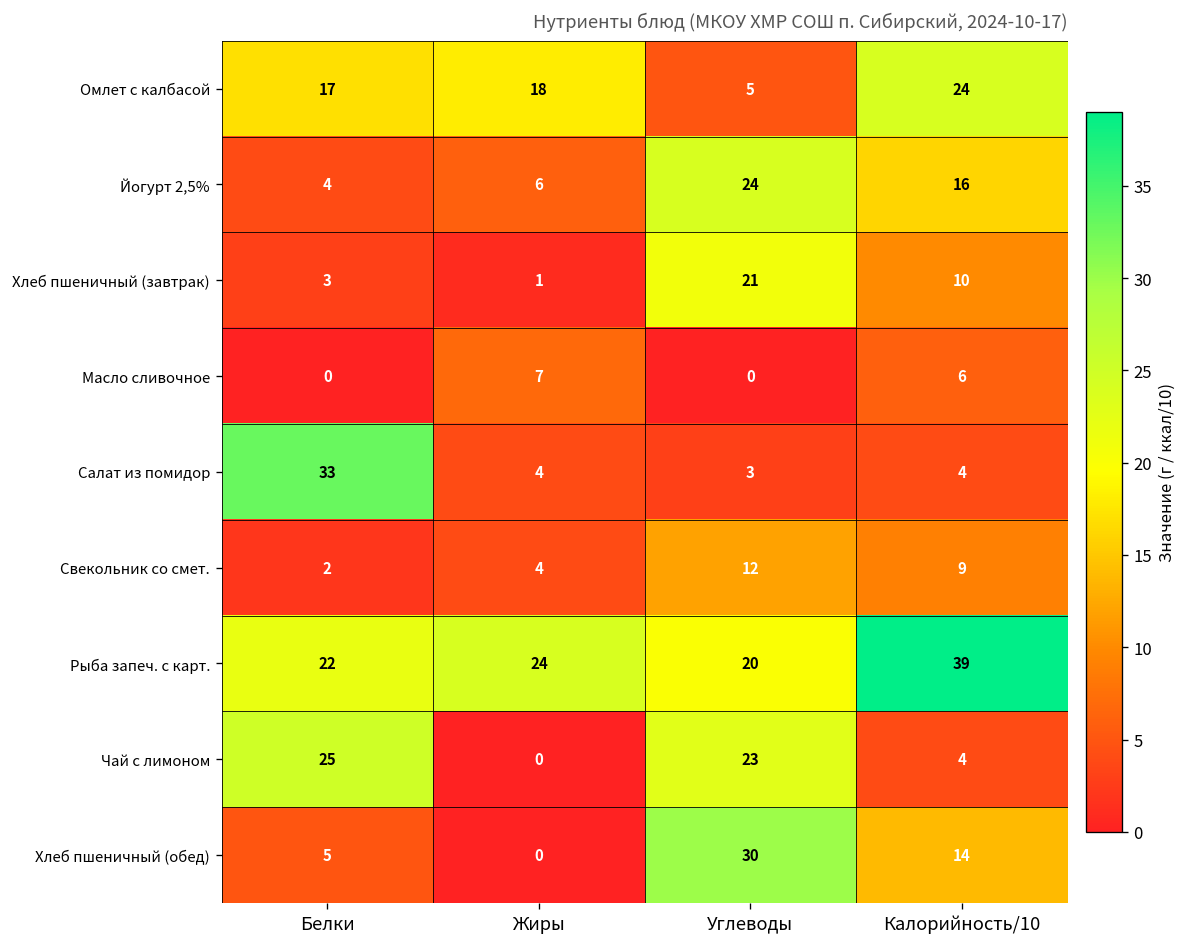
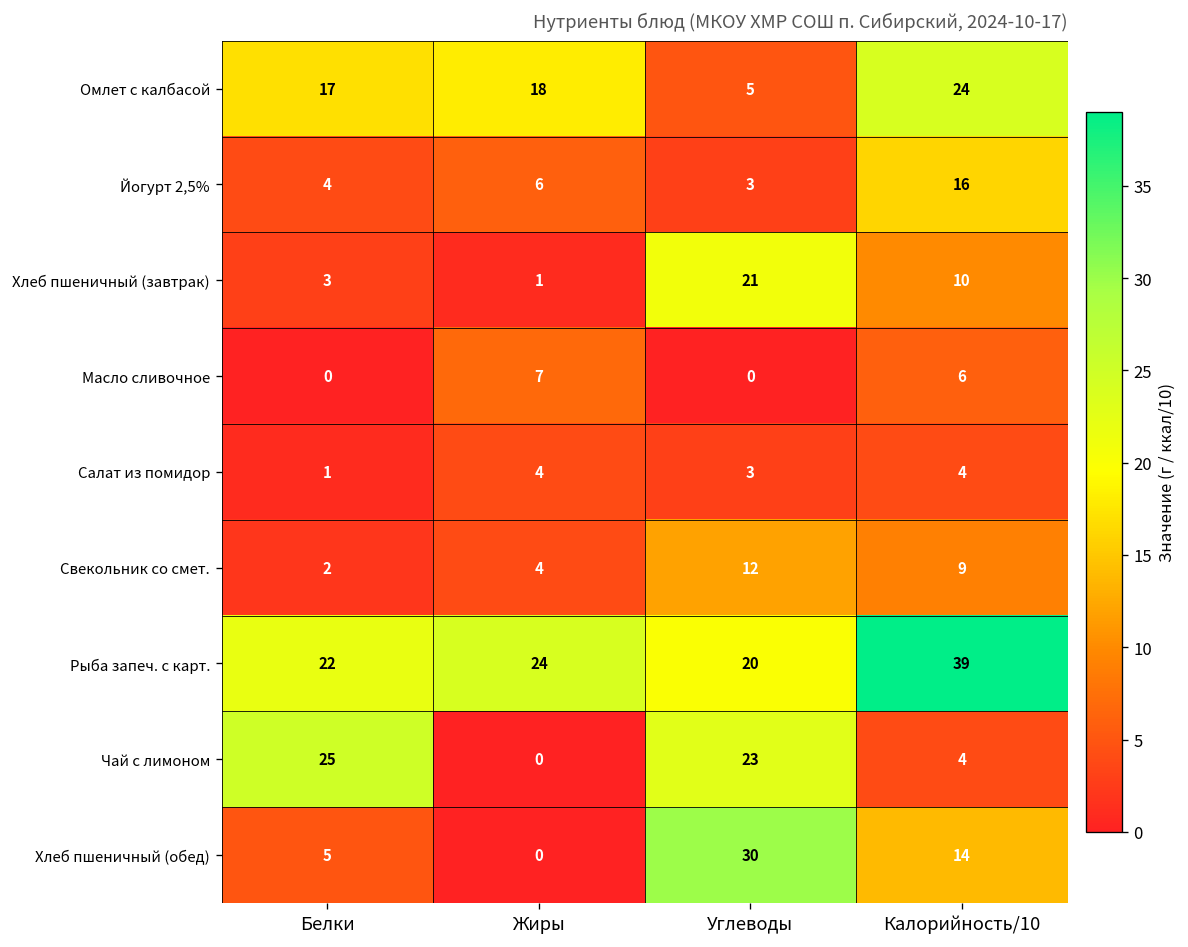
Йогурт 2,5%, Углеводы: 24 -> 3
Салат из помидор, Белки: 33 -> 1
